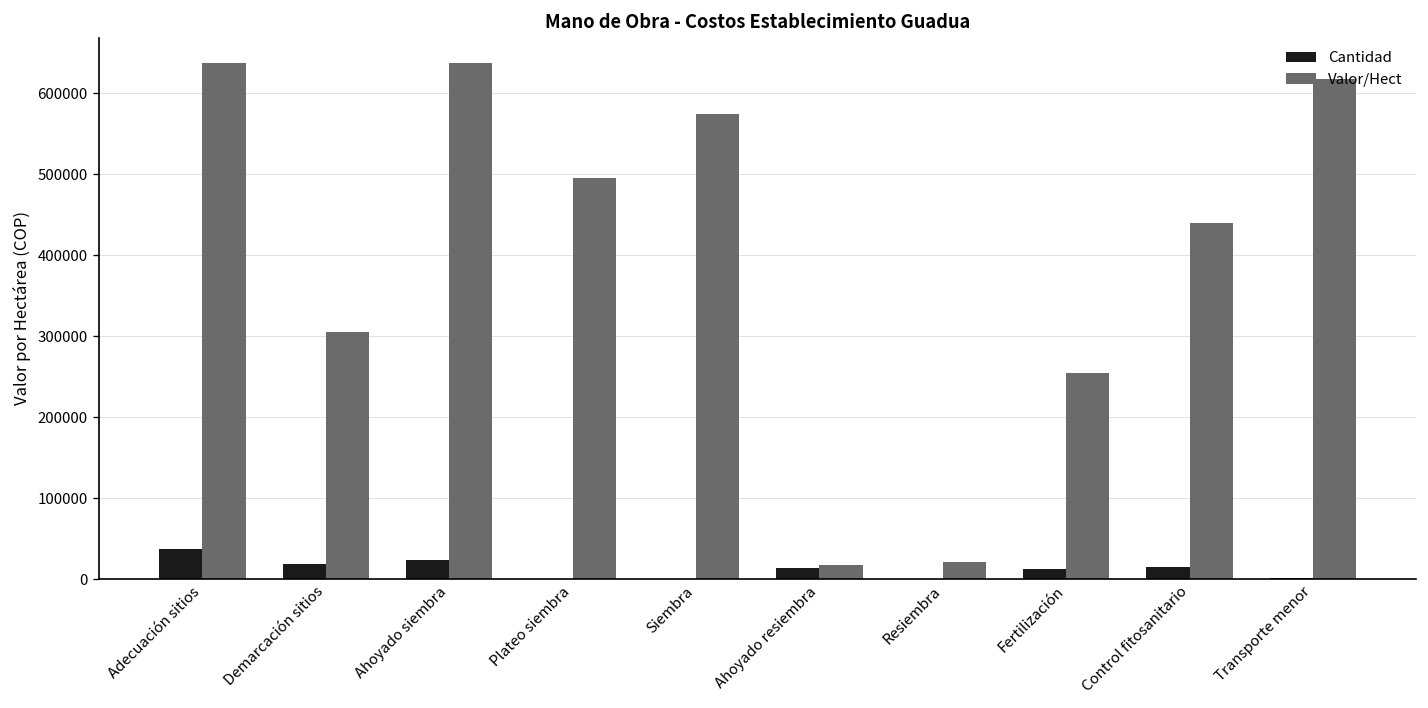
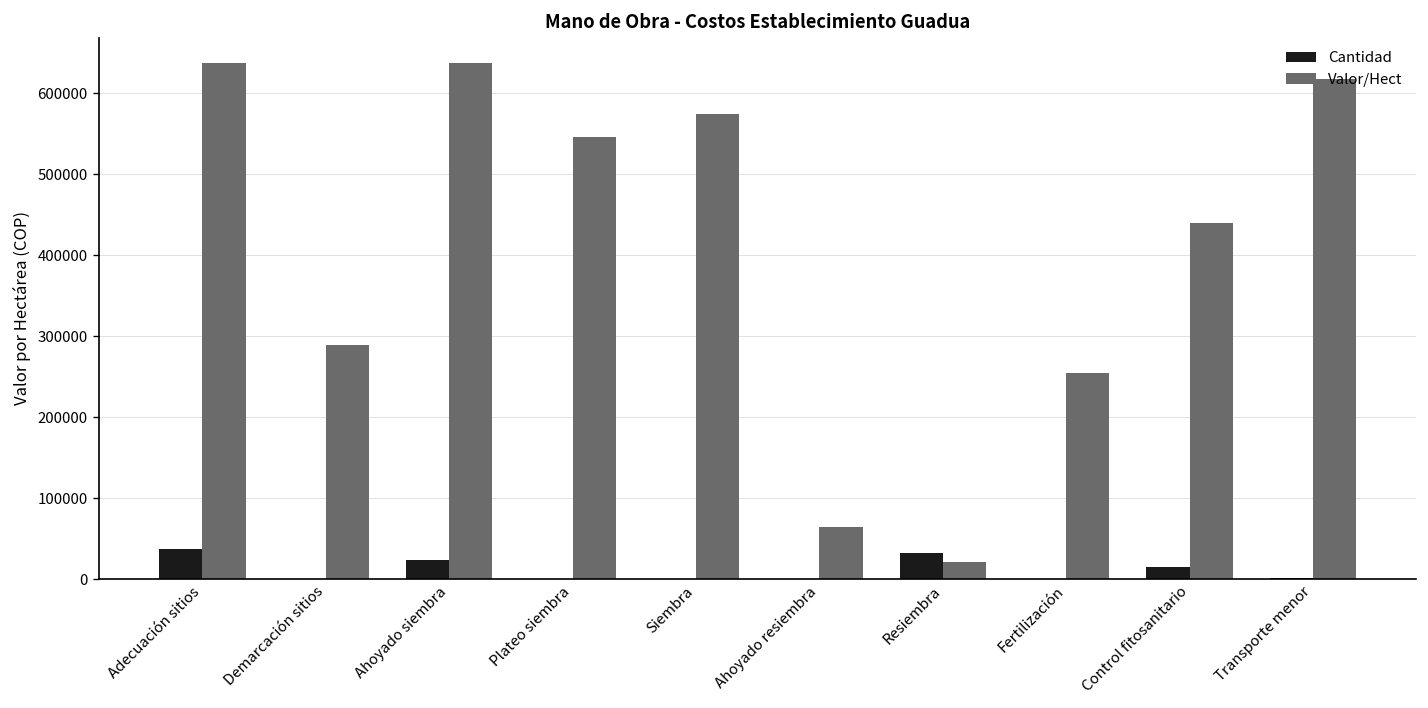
Cantidad, Demarcación sitios: 20000 -> 0
Valor/Hect, Demarcación sitios: 310000 -> 290000
Valor/Hect, Plateo siembra: 490000 -> 550000
Cantidad, Ahoyado resiembra: 10000 -> 0
Valor/Hect, Ahoyado resiembra: 20000 -> 60000
Cantidad, Resiembra: 0 -> 30000
Cantidad, Fertilización: 10000 -> 0
